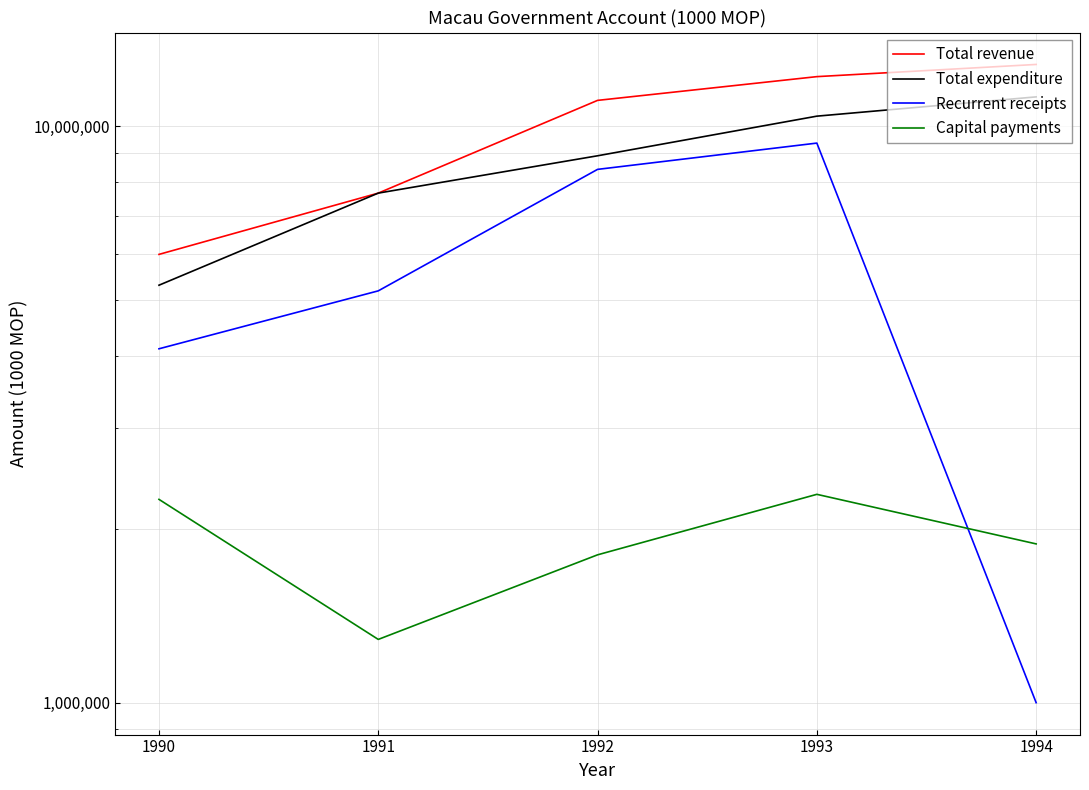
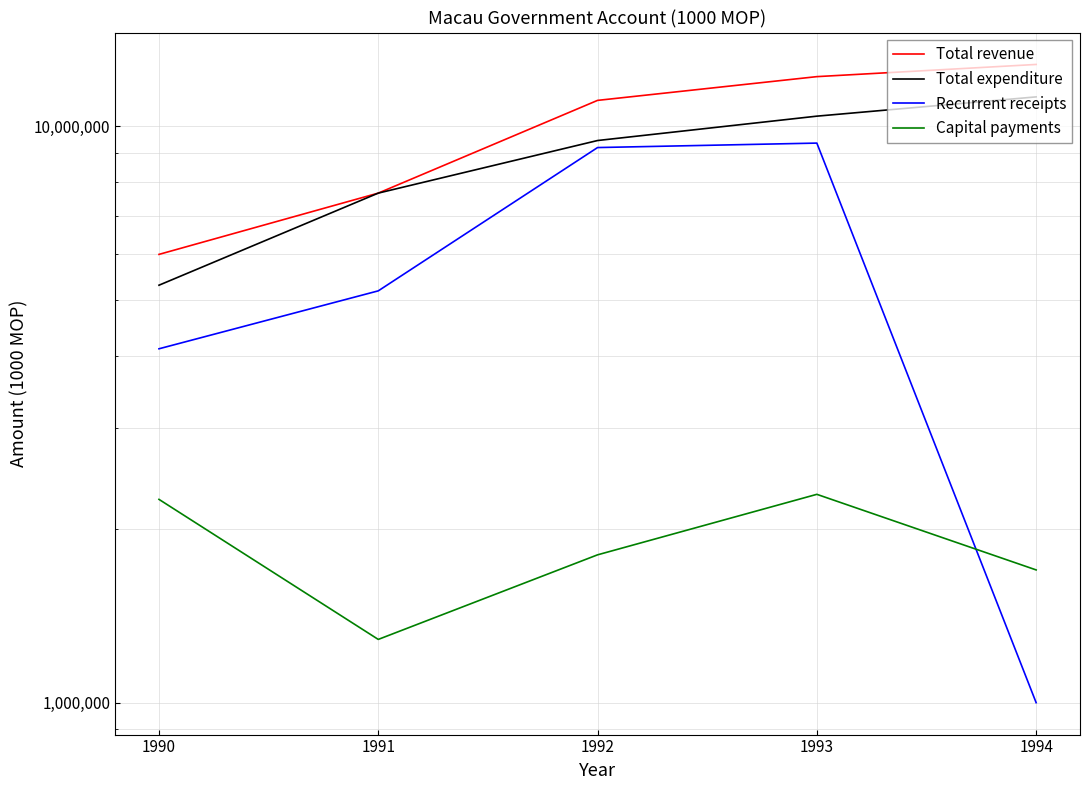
Total expenditure, 1992: 8,900,000 -> 9,500,000
Recurrent receipts, 1992: 8,400,000 -> 9,200,000
Capital payments, 1994: 1,890,000 -> 1,700,000
